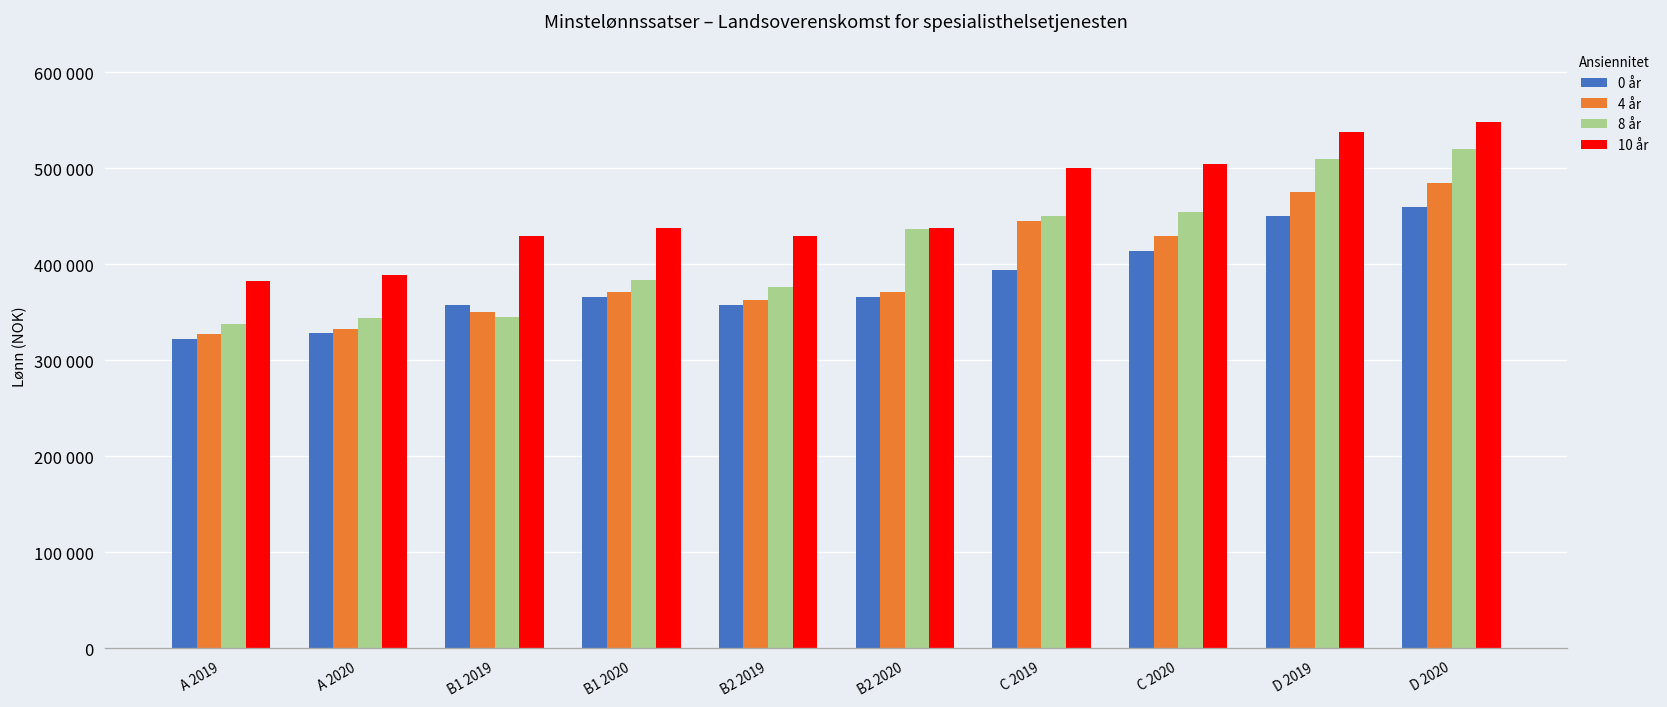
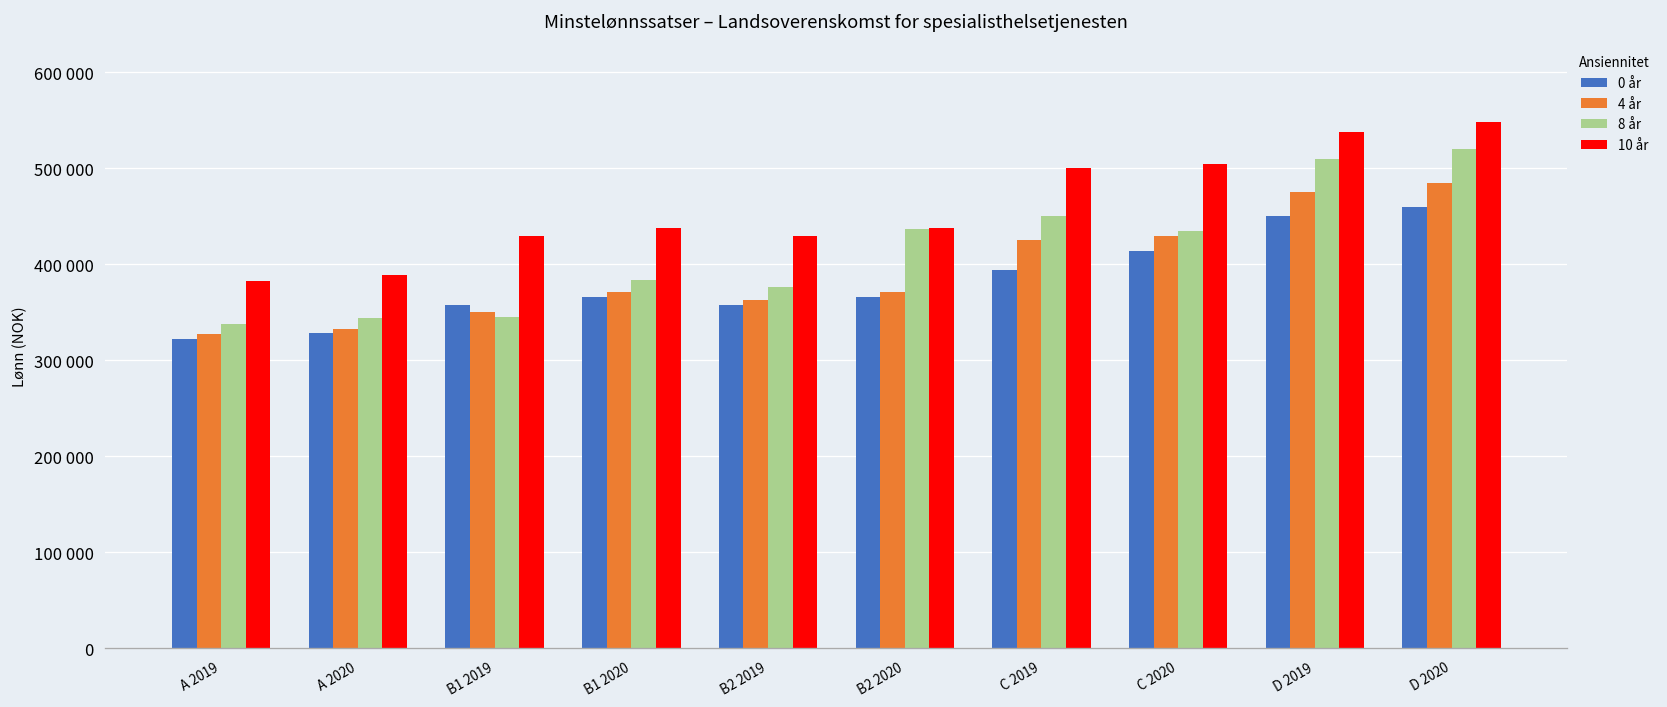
4 år, C 2019: 440000 -> 430000
8 år, C 2020: 450000 -> 440000
